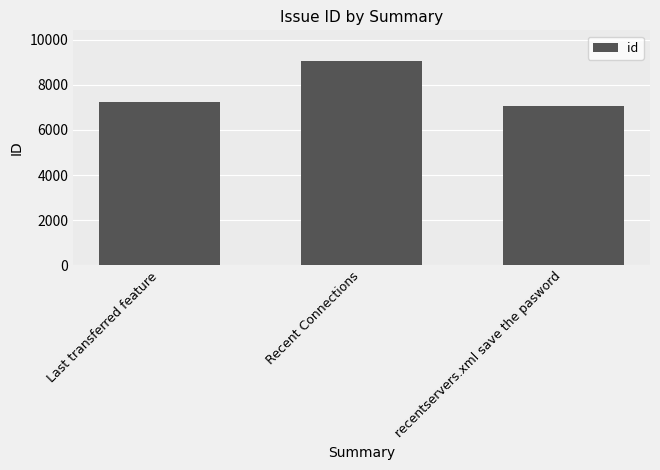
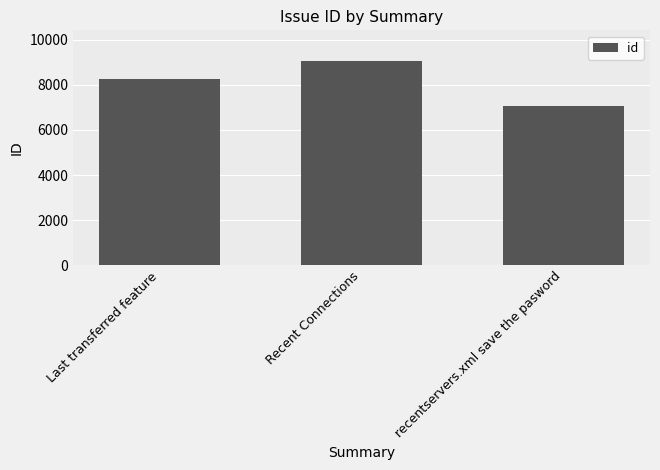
Last transferred feature: 7300 -> 8300
